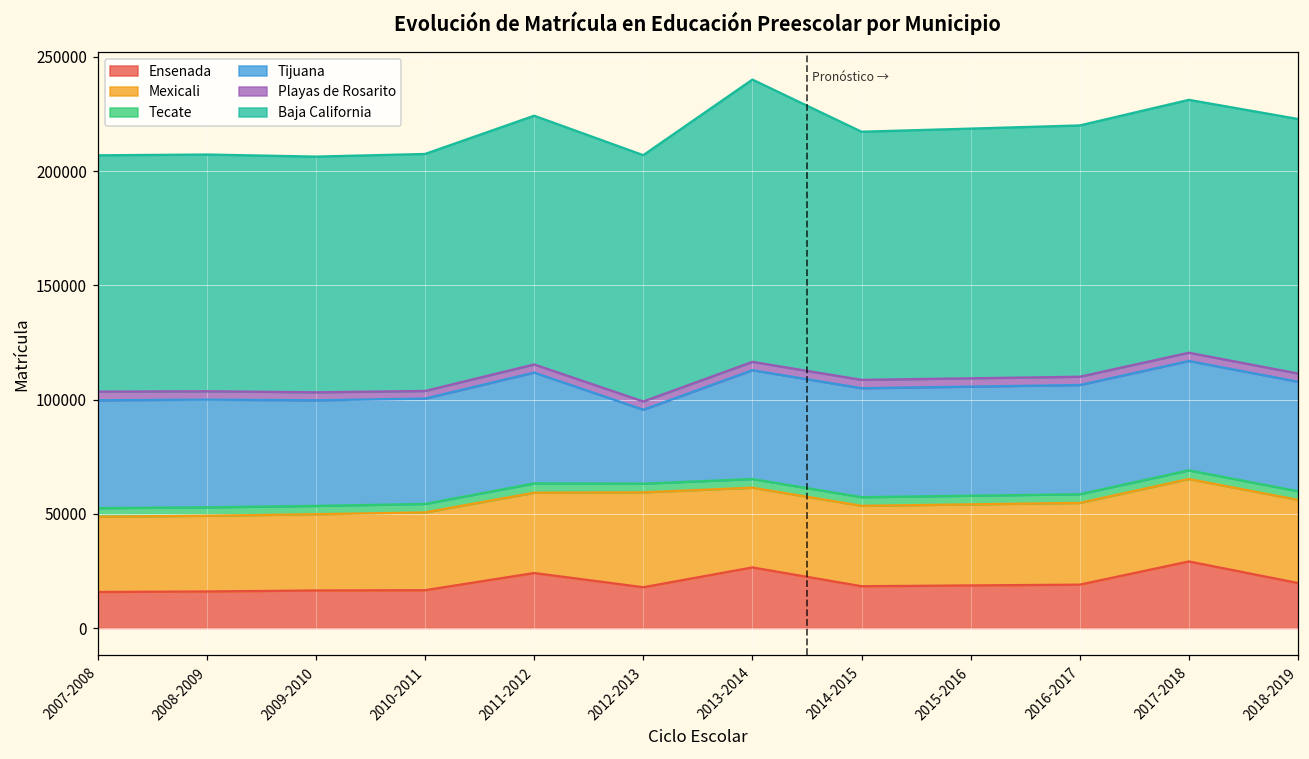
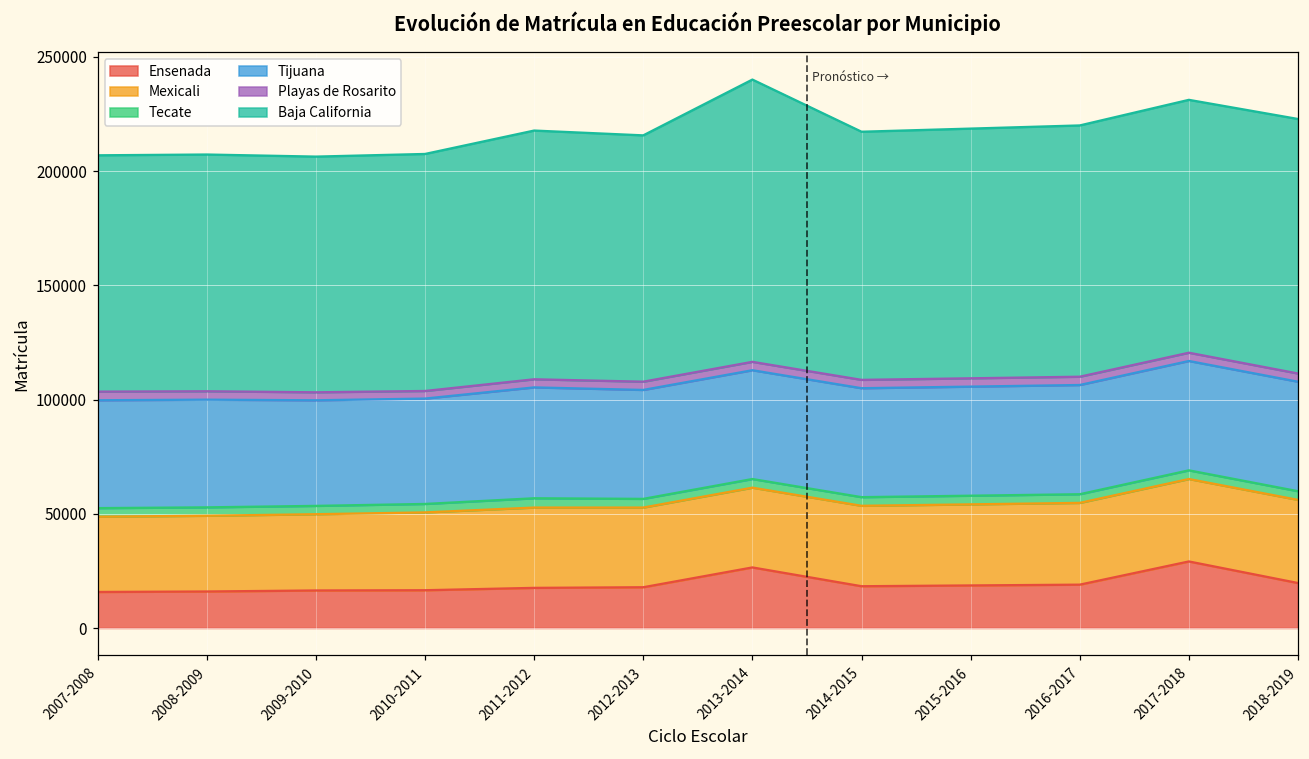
Ensenada, 2011-2012: 24000 -> 18000
Mexicali, 2012-2013: 42000 -> 35000
Tijuana, 2012-2013: 32000 -> 48000
